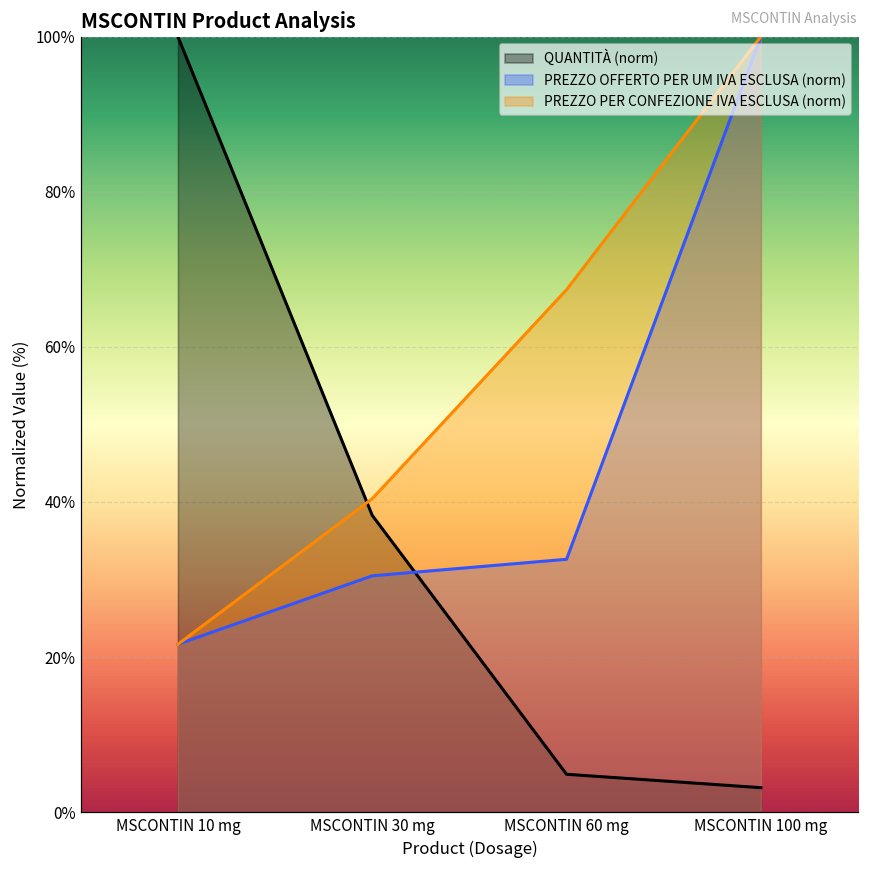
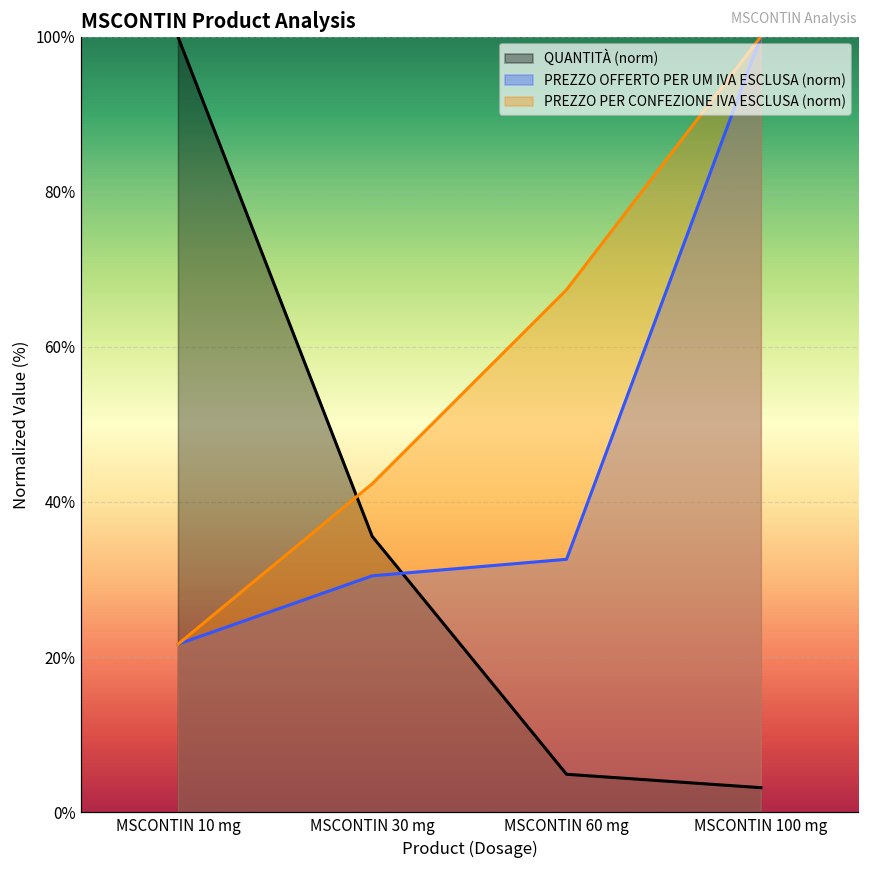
QUANTITÀ (norm), MSCONTIN 30 mg: 38% -> 36%
PREZZO PER CONFEZIONE IVA ESCLUSA (norm), MSCONTIN 30 mg: 40% -> 42%
